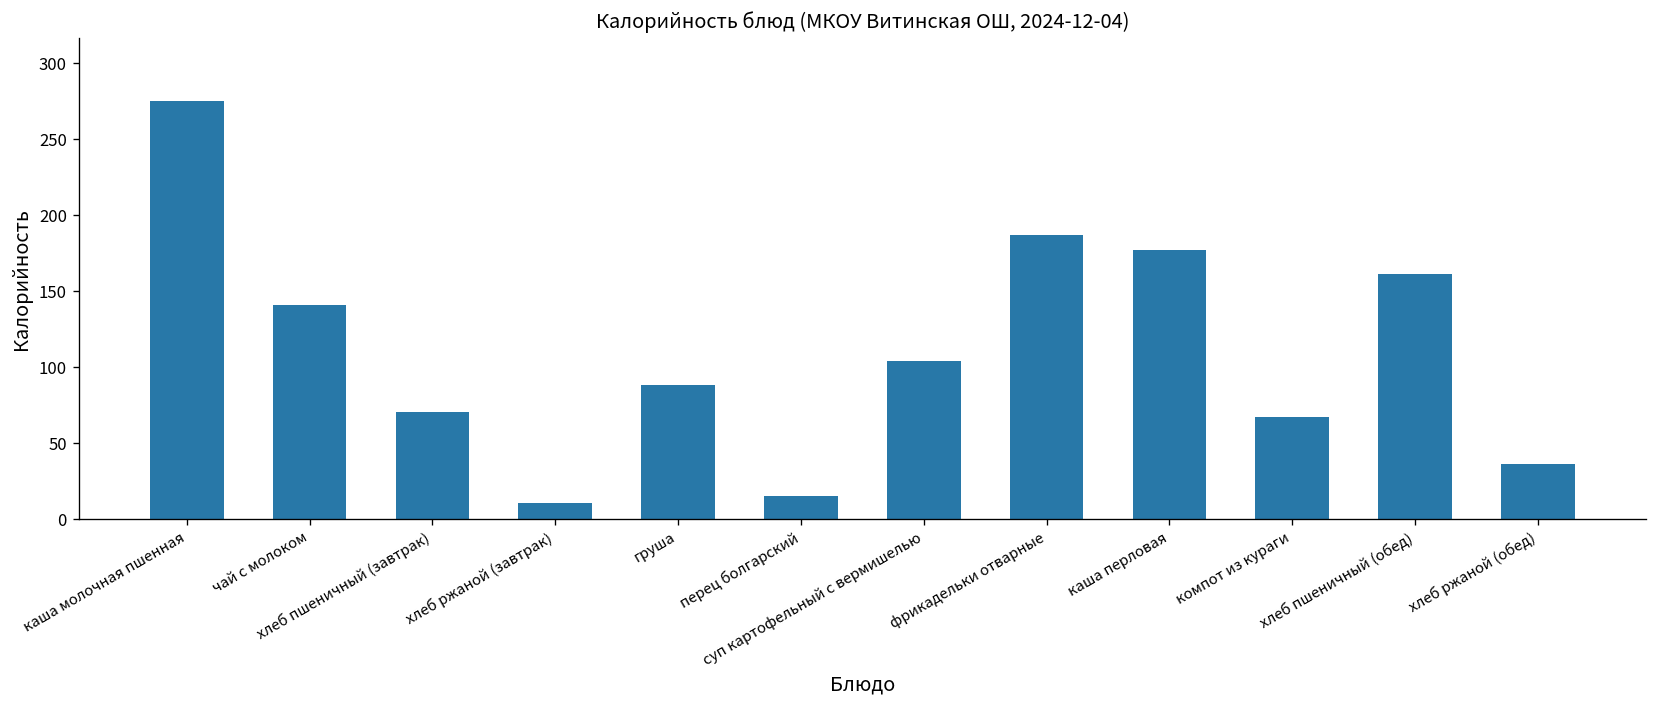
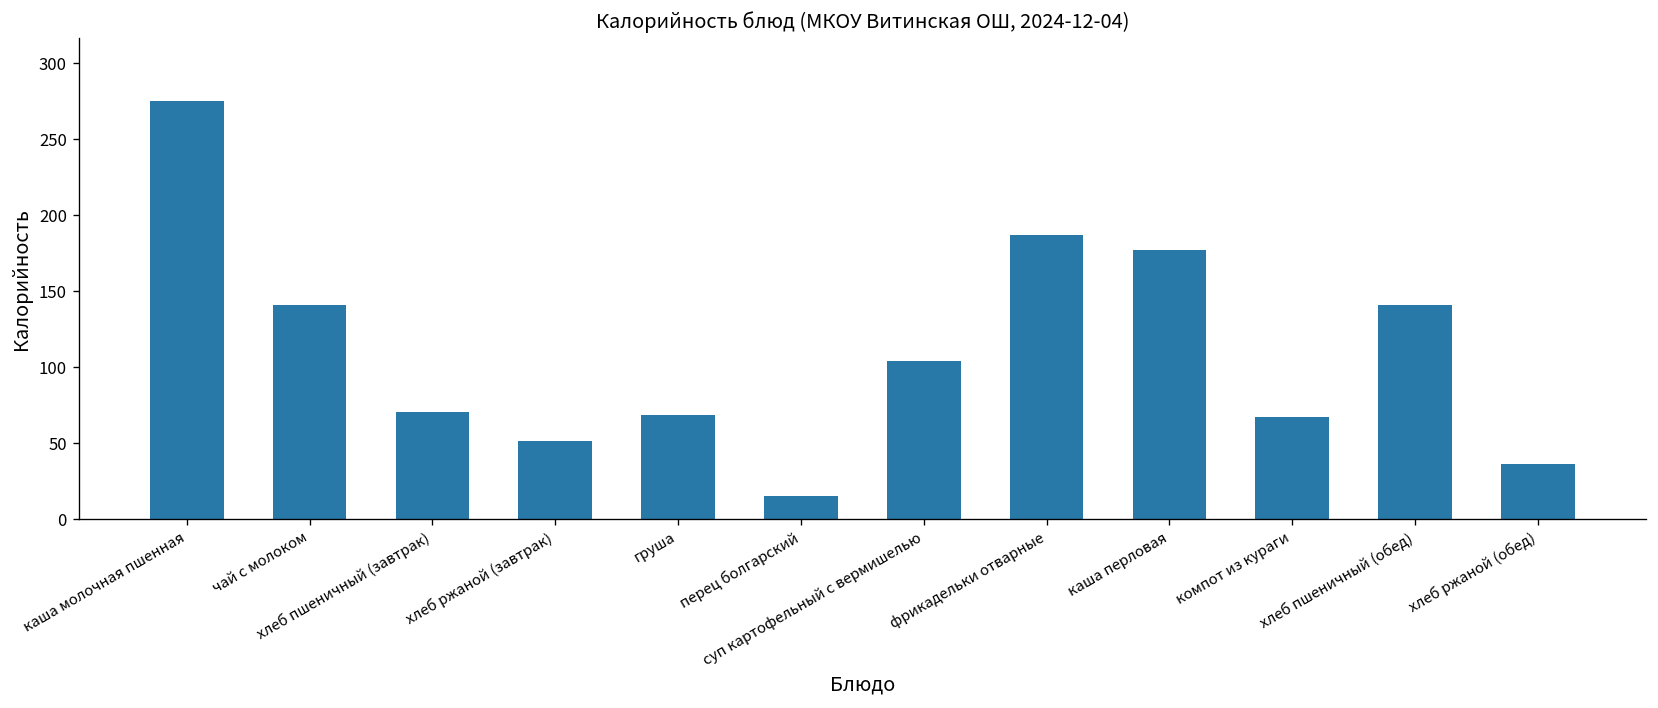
хлеб ржаной (завтрак): 10 -> 51
груша: 88 -> 68
хлеб пшеничный (обед): 161 -> 141
